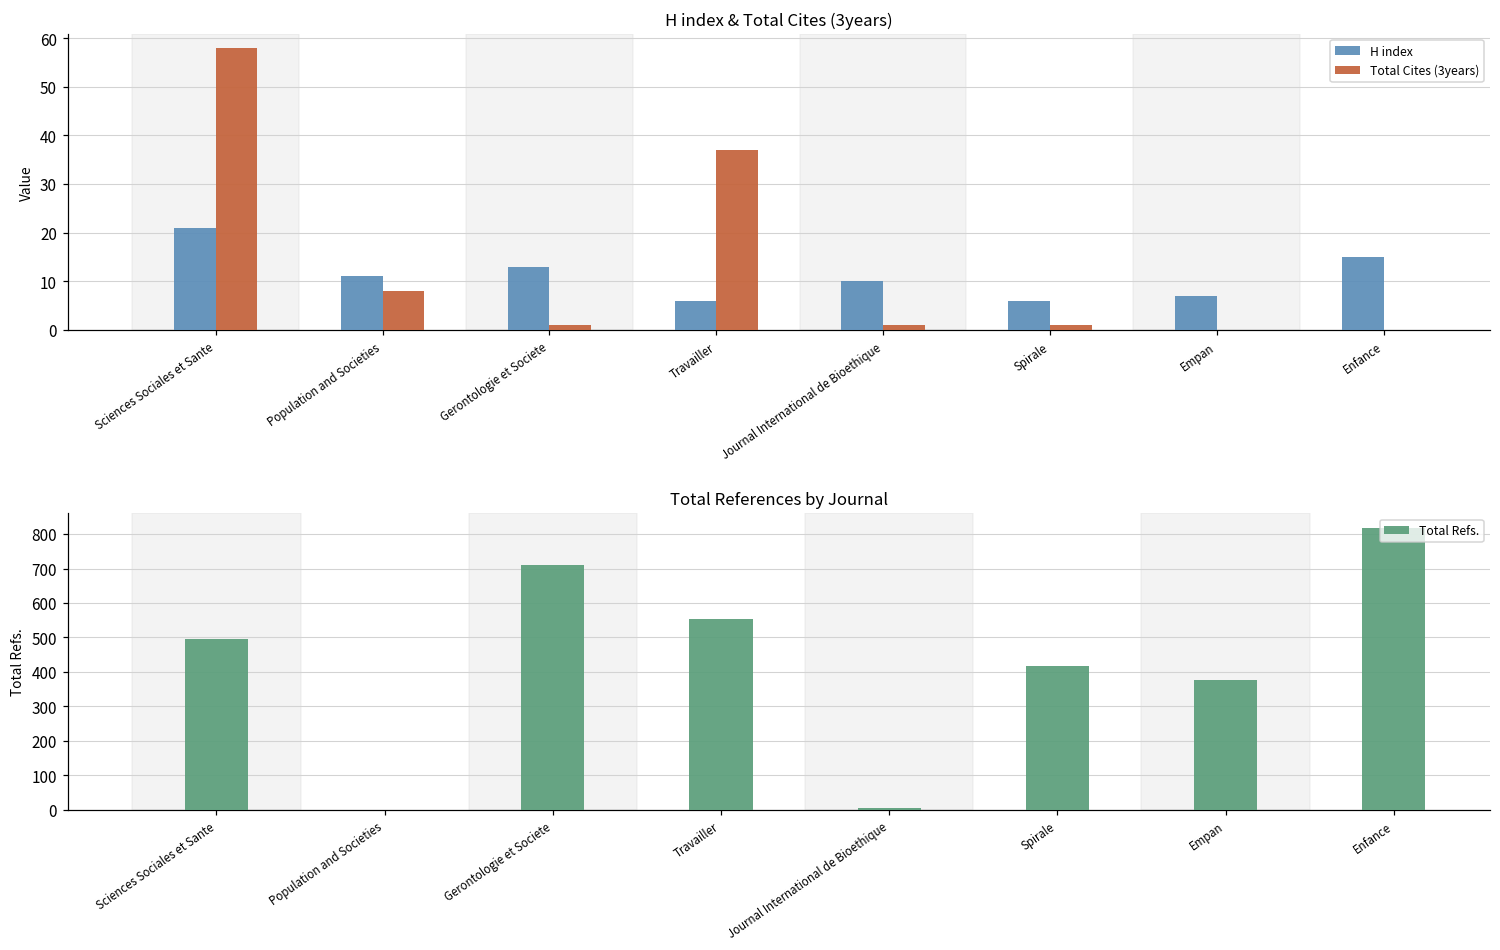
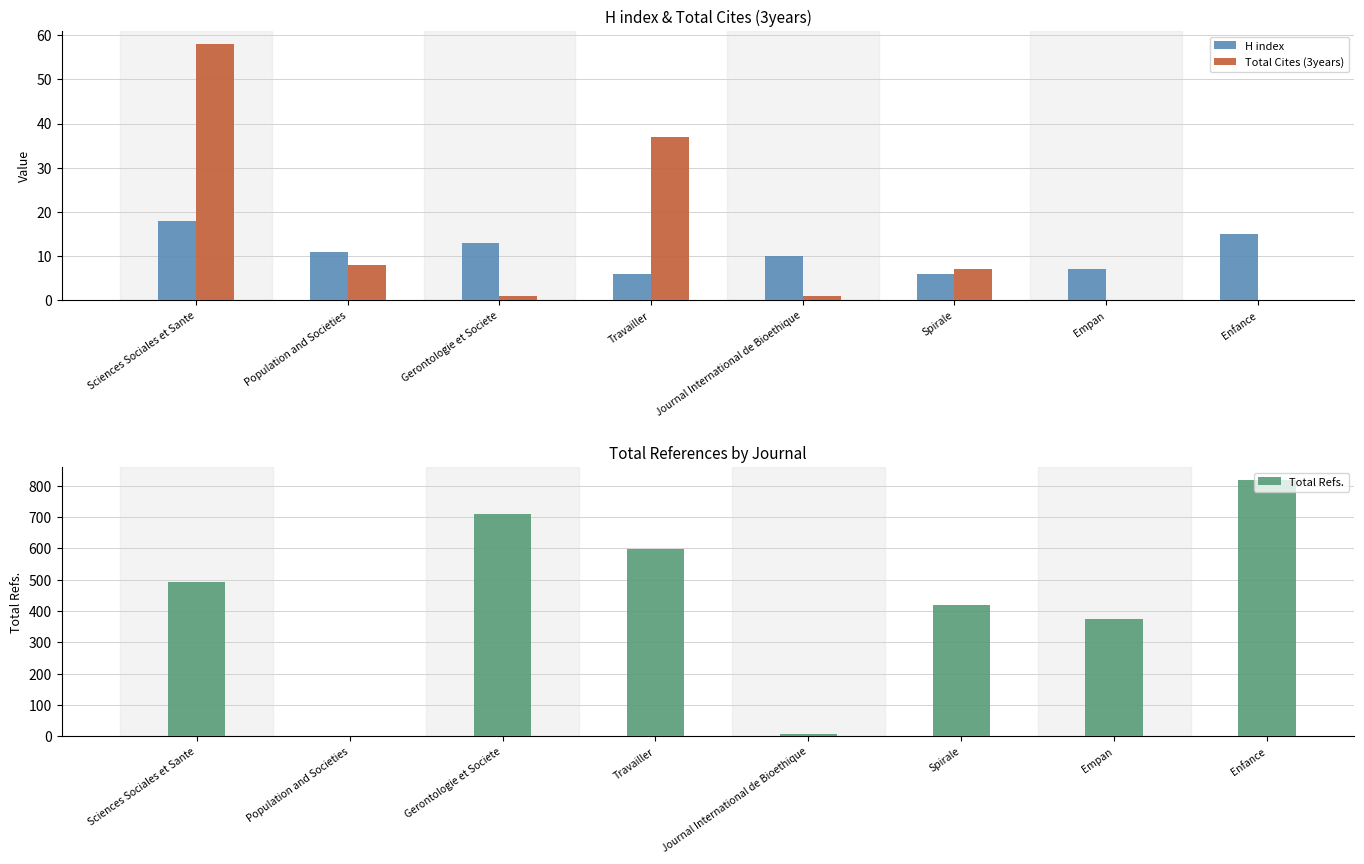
H index & Total Cites (3years), H index, Sciences Sociales et Sante: 21 -> 18
H index & Total Cites (3years), Total Cites (3years), Spirale: 1 -> 7
Total References by Journal, Travailler: 550 -> 600
